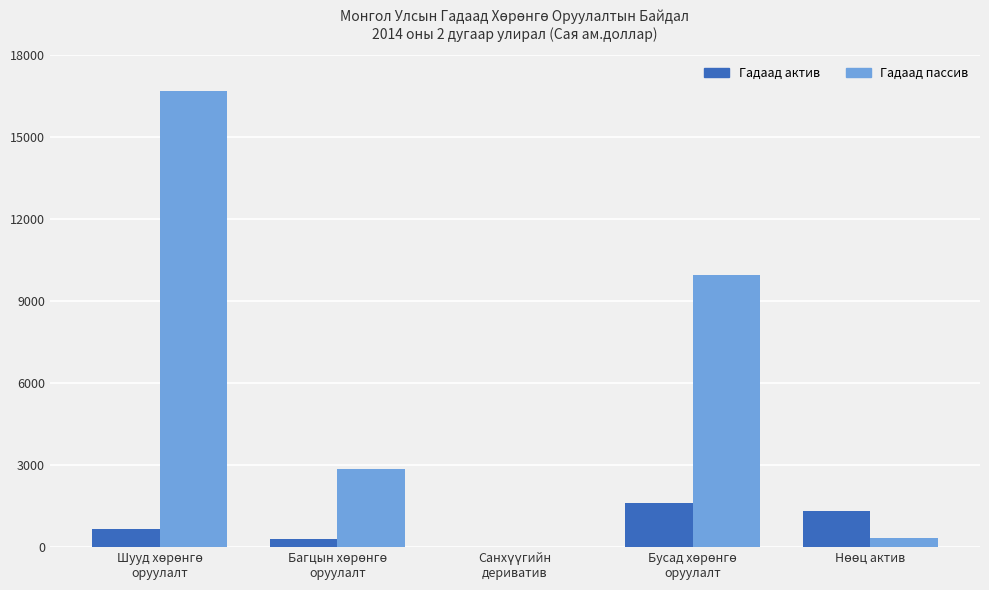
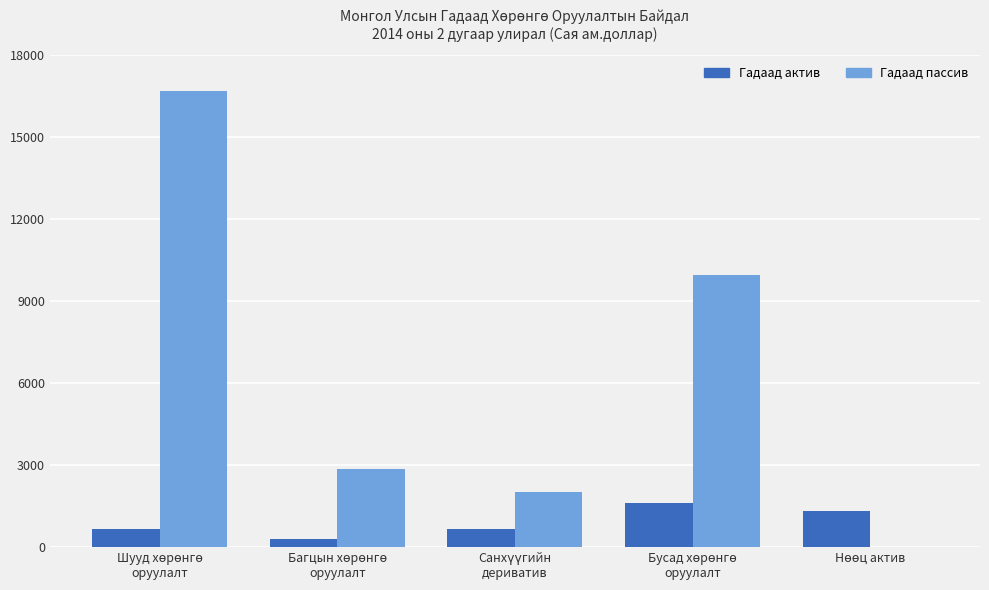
Гадаад актив, Санхүүгийн дериватив: 0 -> 700
Гадаад пассив, Санхүүгийн дериватив: 0 -> 2000
Гадаад пассив, Нөөц актив: 300 -> 0
